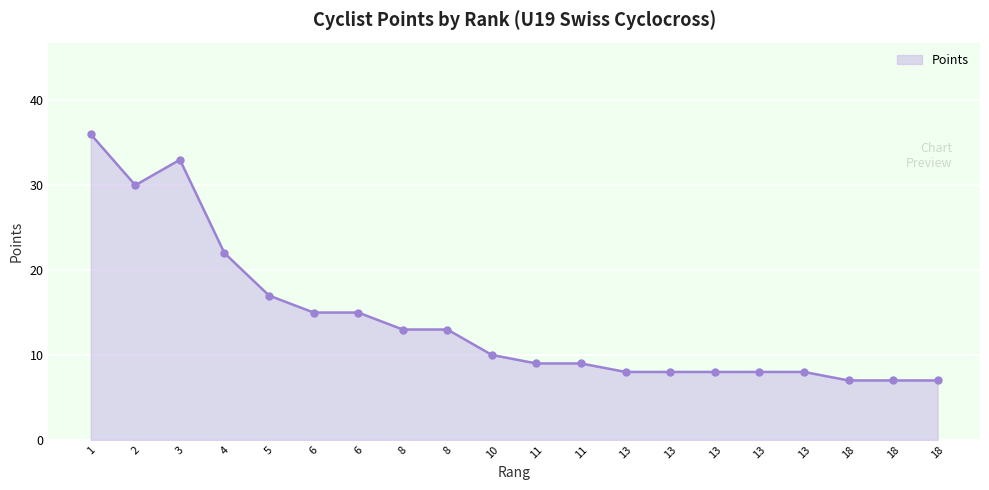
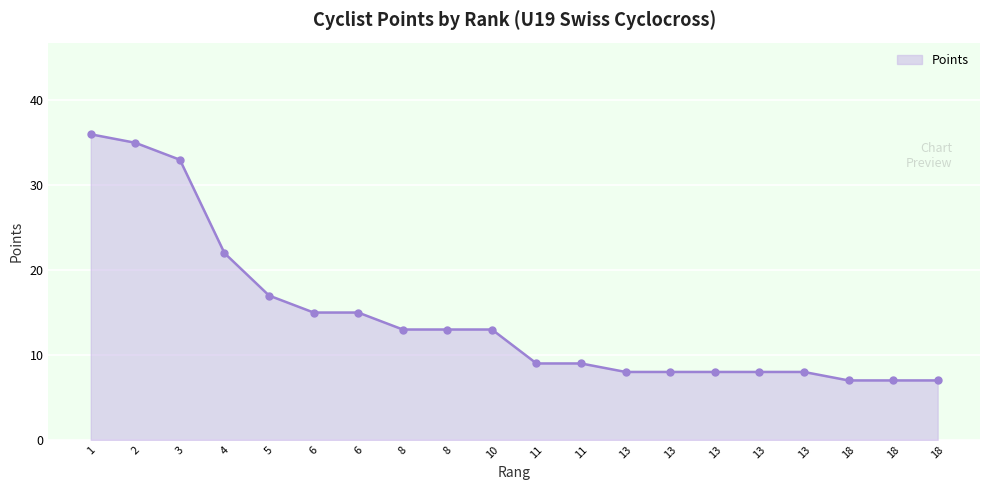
2: 30 -> 35
10: 10 -> 13
